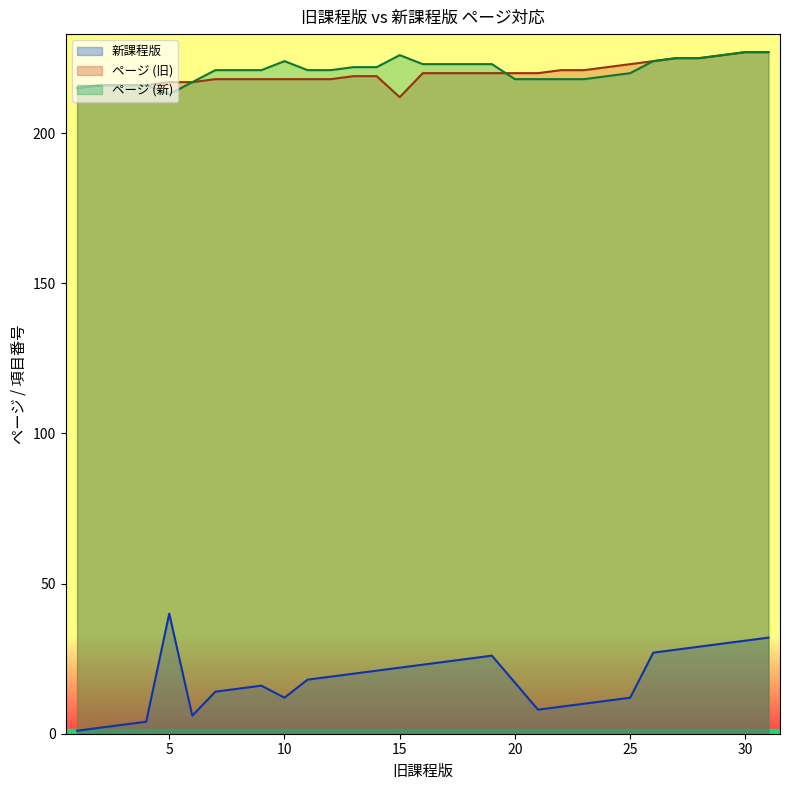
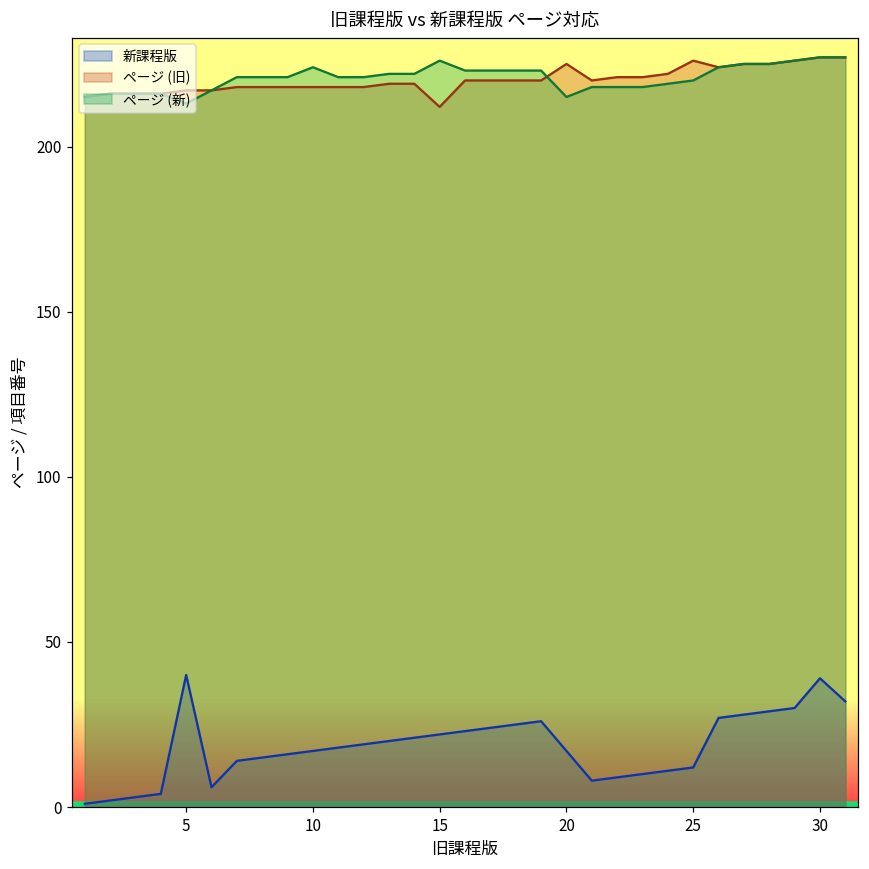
新課程版, 10: 12 -> 17
ページ (旧), 20: 220 -> 225
ページ (新), 20: 218 -> 215
ページ (旧), 25: 223 -> 226
新課程版, 30: 31 -> 39
